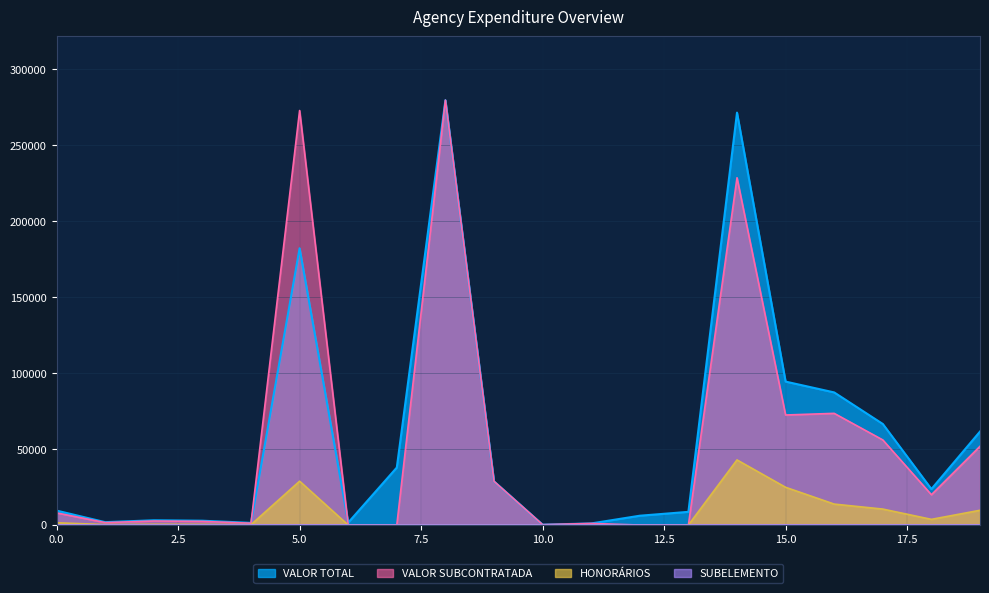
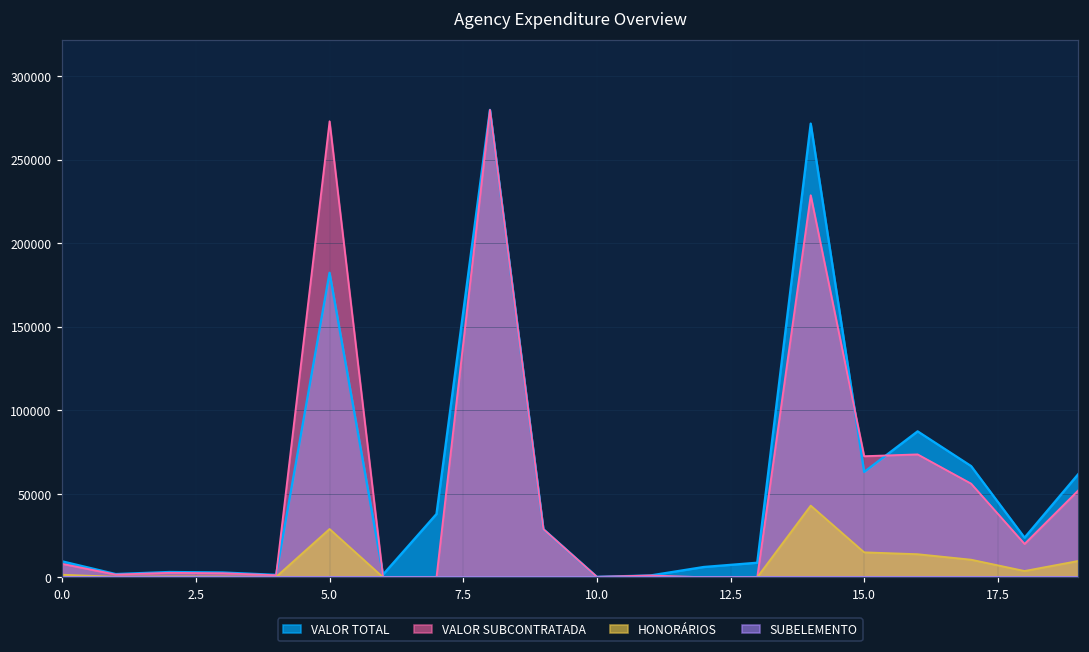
VALOR TOTAL, 15.0: 94000 -> 63000
HONORÁRIOS, 15.0: 25000 -> 15000
